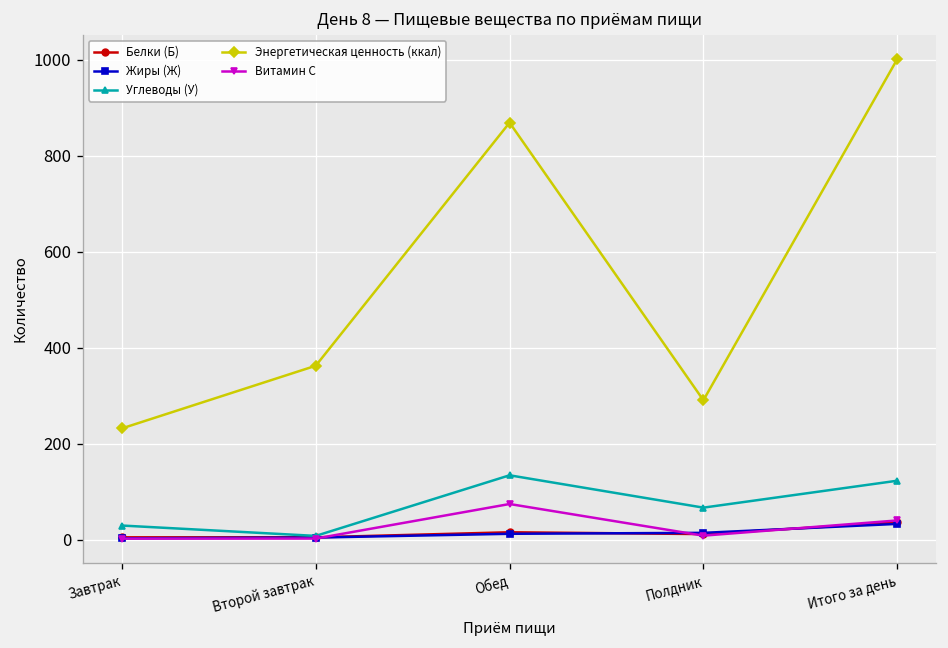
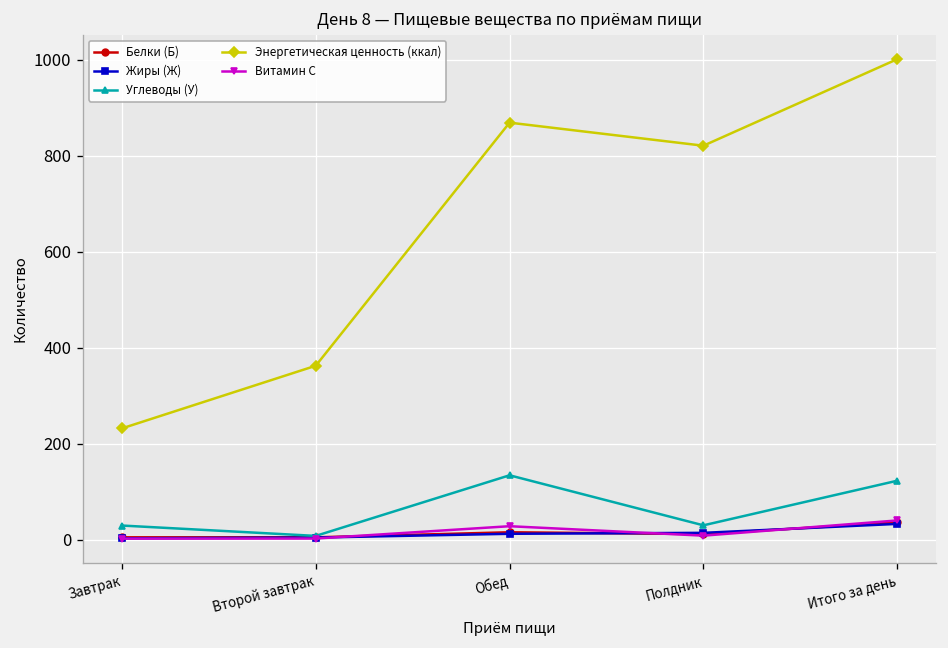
Витамин С, Обед: 70 -> 30
Углеводы (У), Полдник: 70 -> 30
Энергетическая ценность (ккал), Полдник: 290 -> 820
